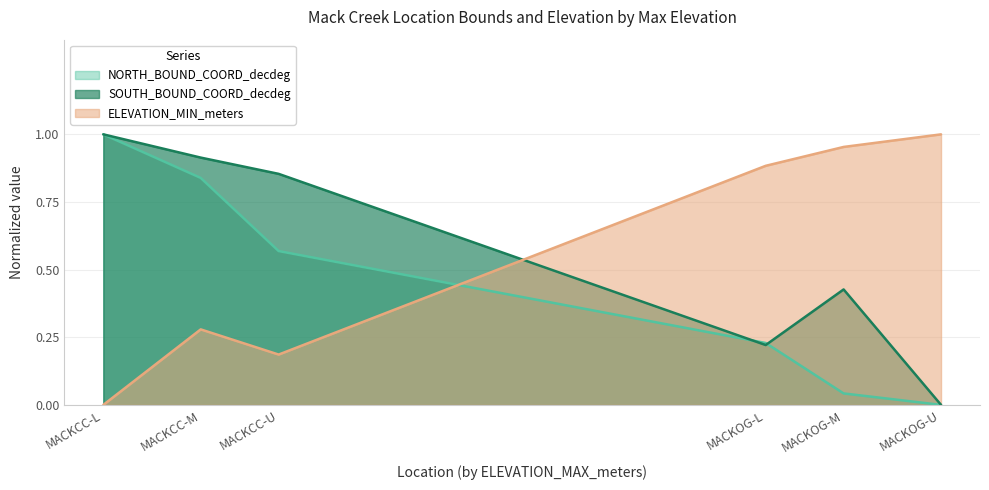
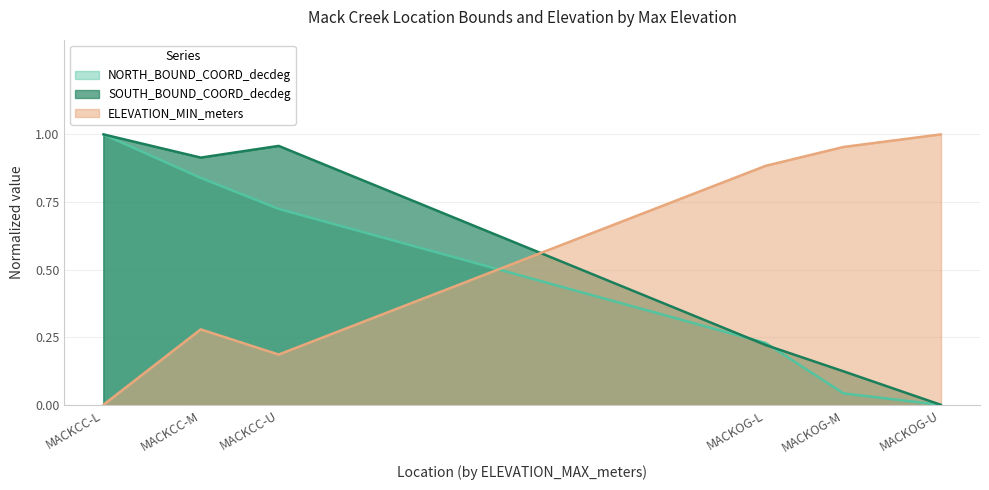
NORTH_BOUND_COORD_decdeg, MACKCC-U: 0.57 -> 0.72
SOUTH_BOUND_COORD_decdeg, MACKCC-U: 0.85 -> 0.96
SOUTH_BOUND_COORD_decdeg, MACKOG-M: 0.43 -> 0.12
